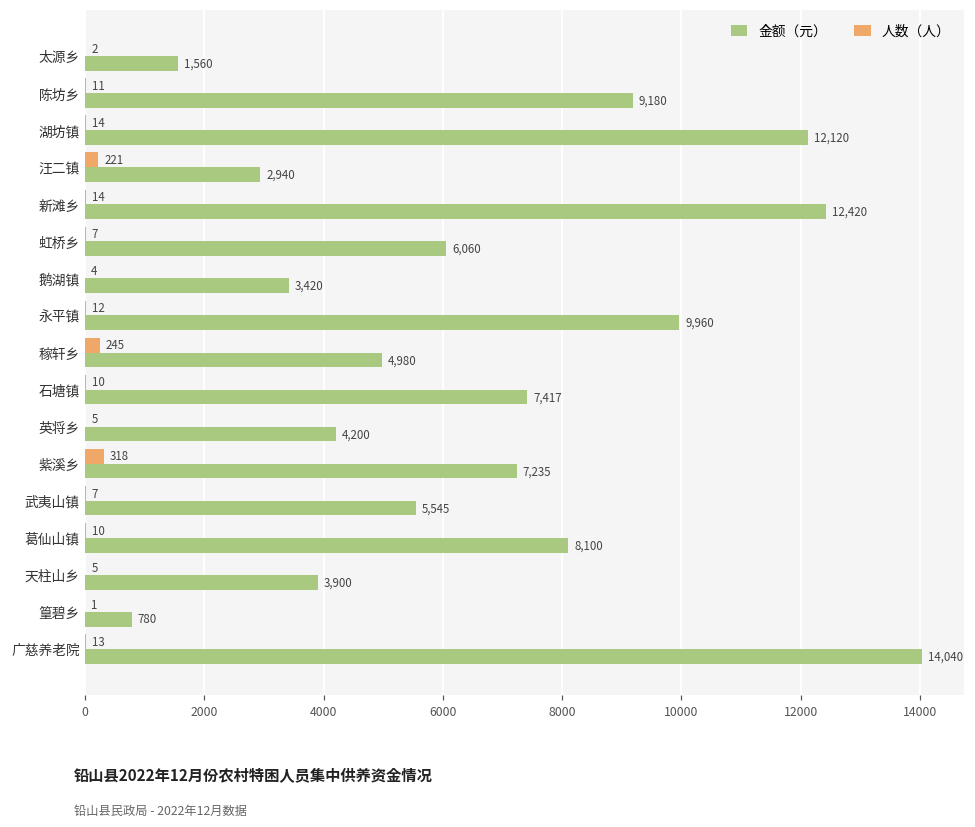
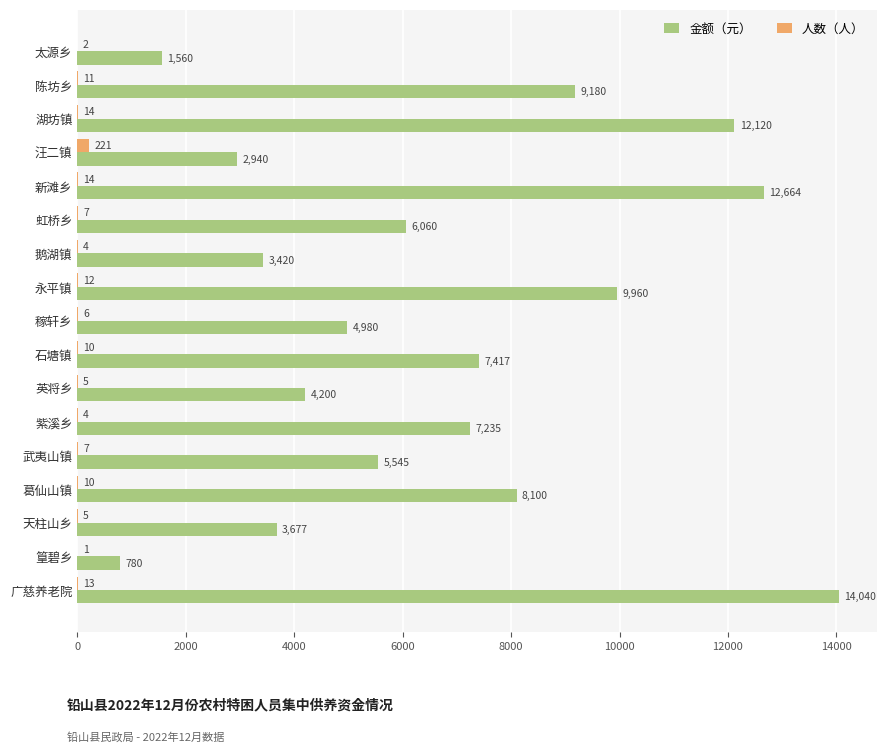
金额（元）, 新滩乡: 12,420 -> 12,664
人数（人）, 稼轩乡: 245 -> 6
人数（人）, 紫溪乡: 318 -> 4
金额（元）, 天柱山乡: 3,900 -> 3,677
